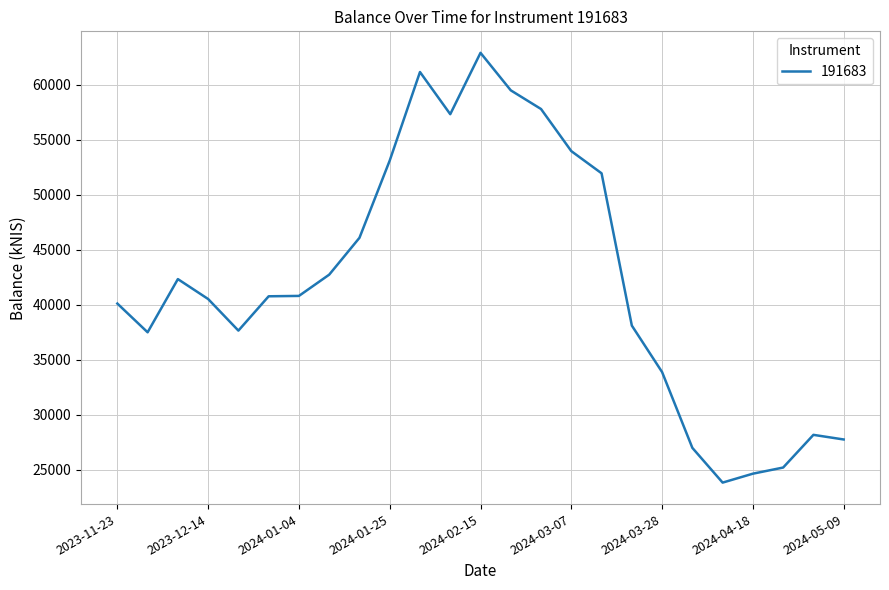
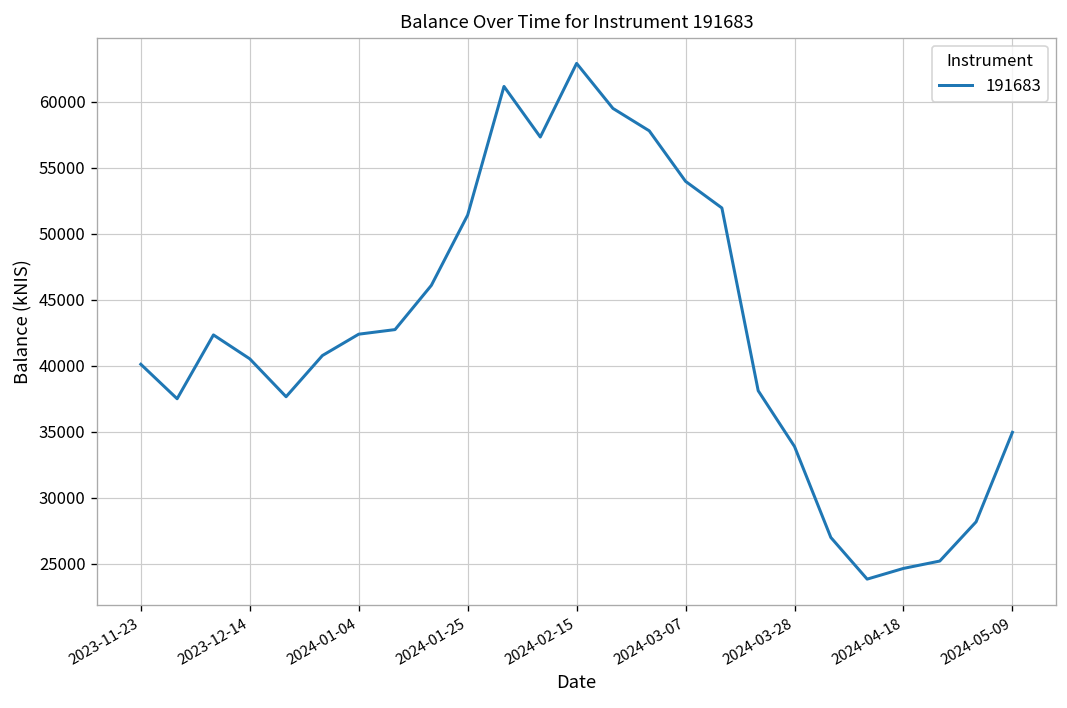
2024-01-04: 40800 -> 42400
2024-01-25: 53100 -> 51400
2024-05-09: 27800 -> 35000
